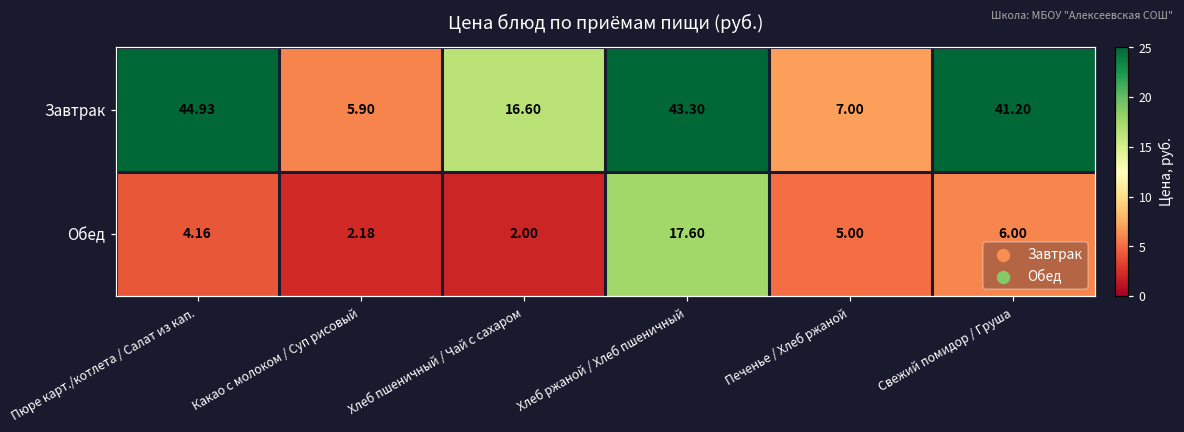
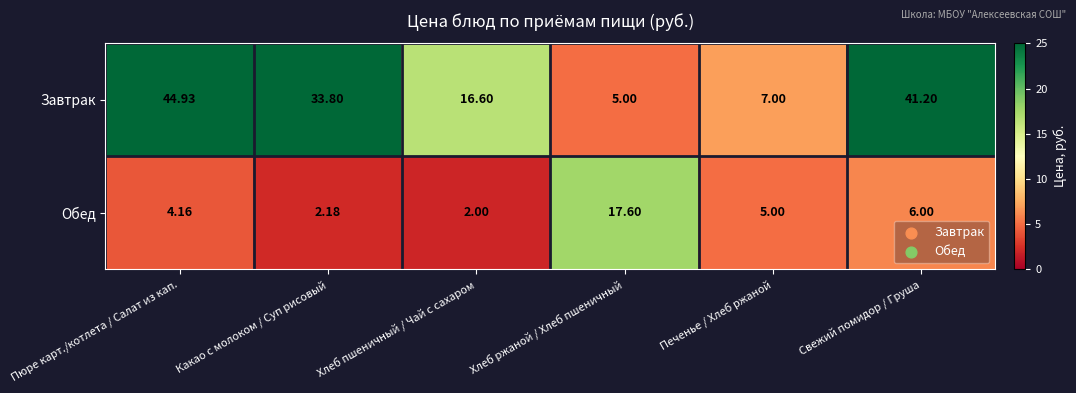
Завтрак, Какао с молоком / Суп рисовый: 5.90 -> 33.80
Завтрак, Хлеб ржаной / Хлеб пшеничный: 43.30 -> 5.00
